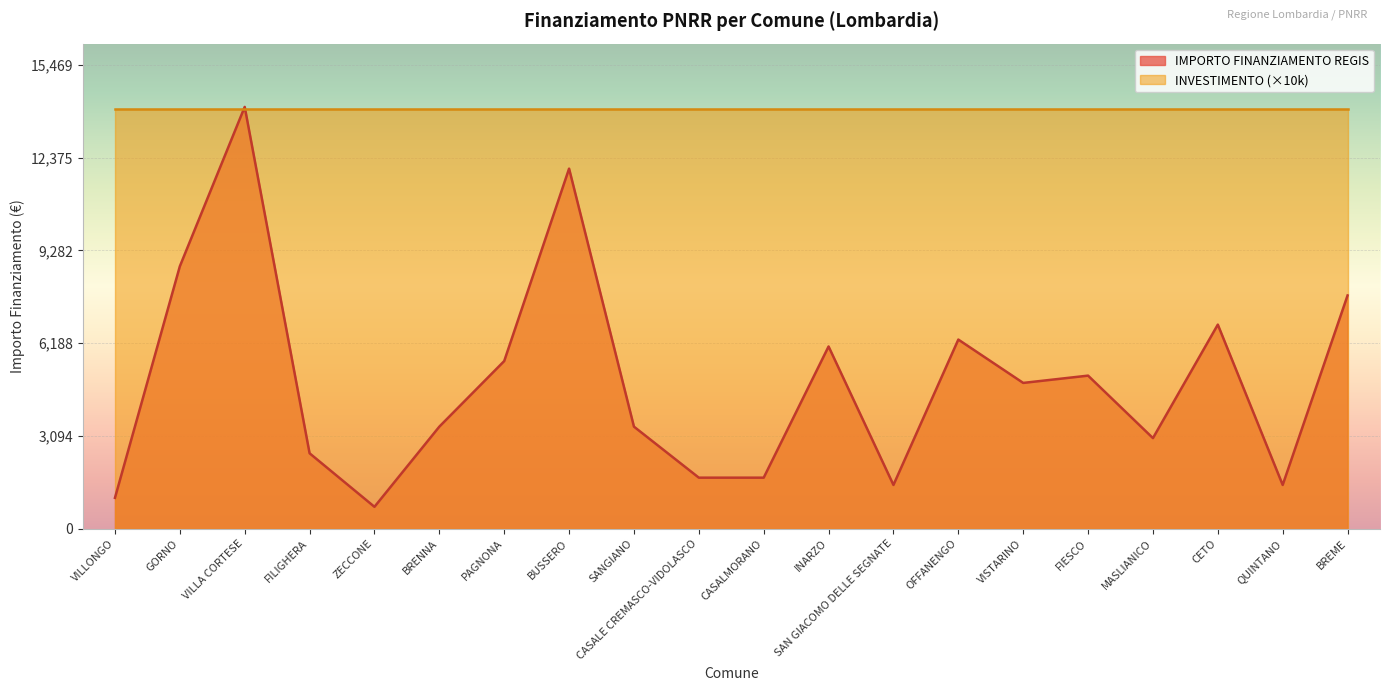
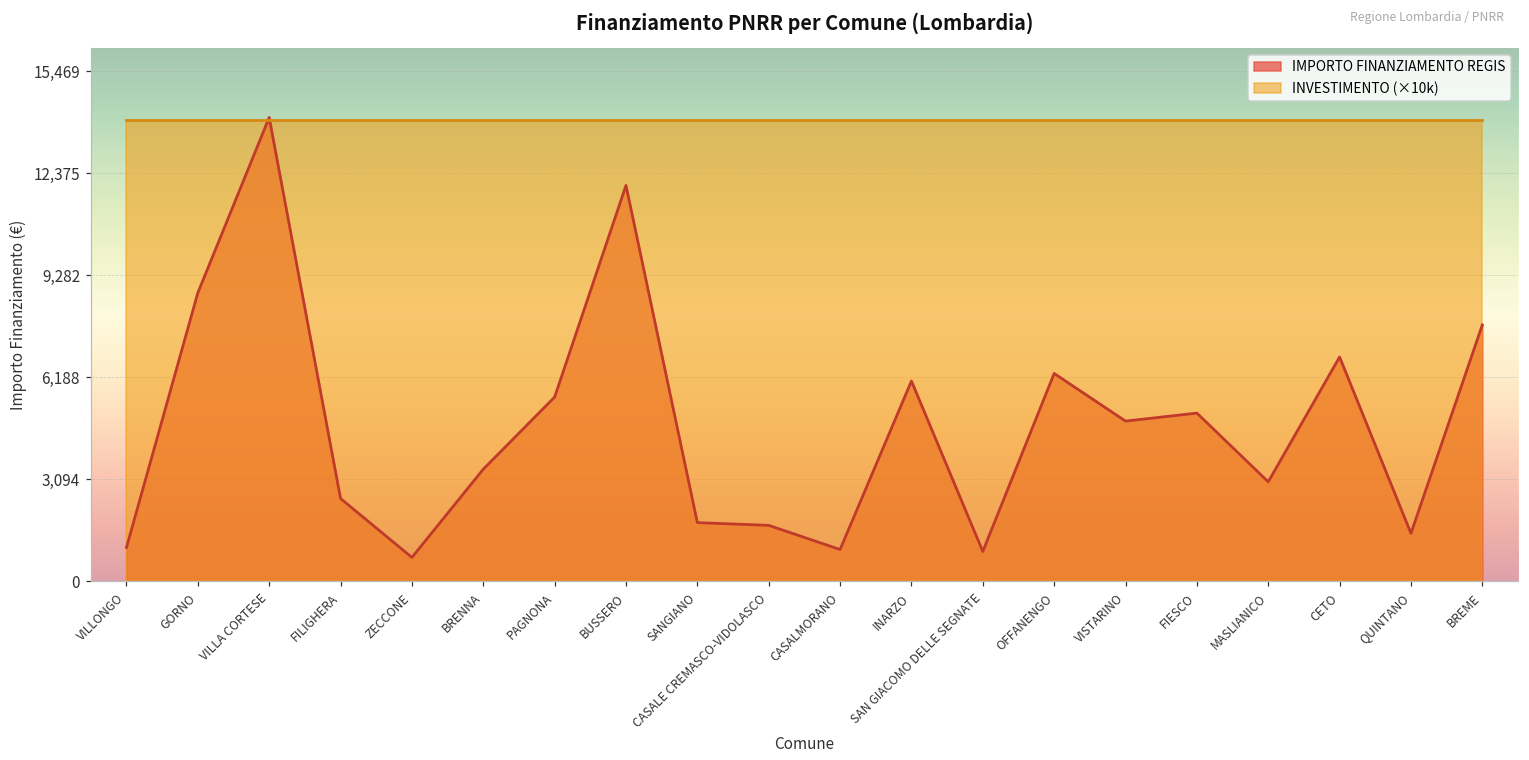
IMPORTO FINANZIAMENTO REGIS, SANGIANO: 3,400 -> 1,800
IMPORTO FINANZIAMENTO REGIS, CASALMORANO: 1,700 -> 1,000
IMPORTO FINANZIAMENTO REGIS, SAN GIACOMO DELLE SEGNATE: 1,500 -> 900
